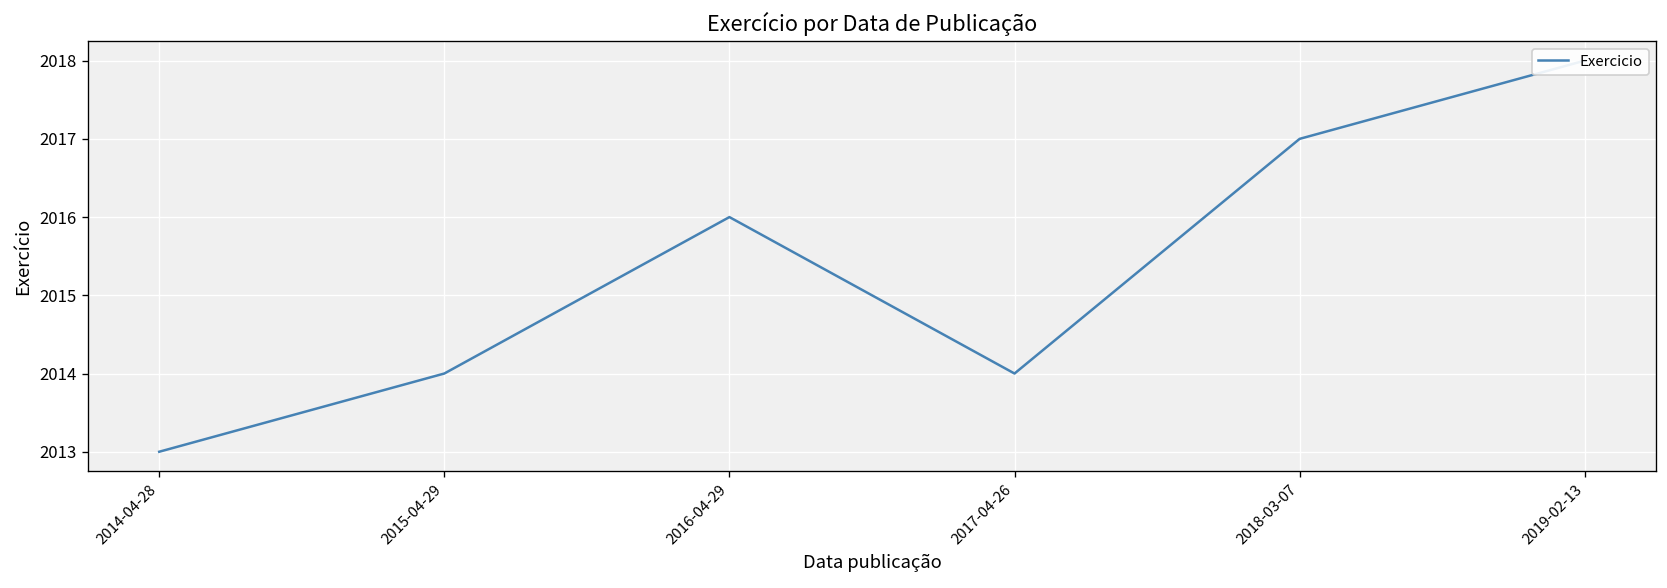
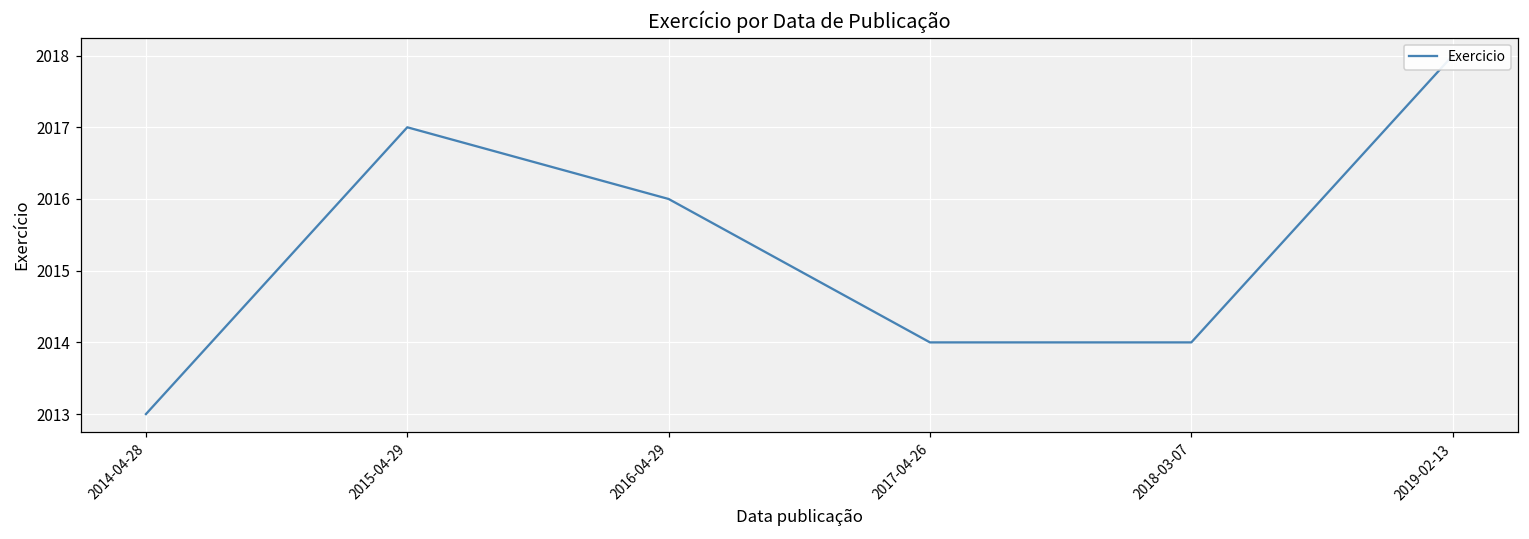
2015-04-29: 2014.0 -> 2017.0
2018-03-07: 2017.0 -> 2014.0
